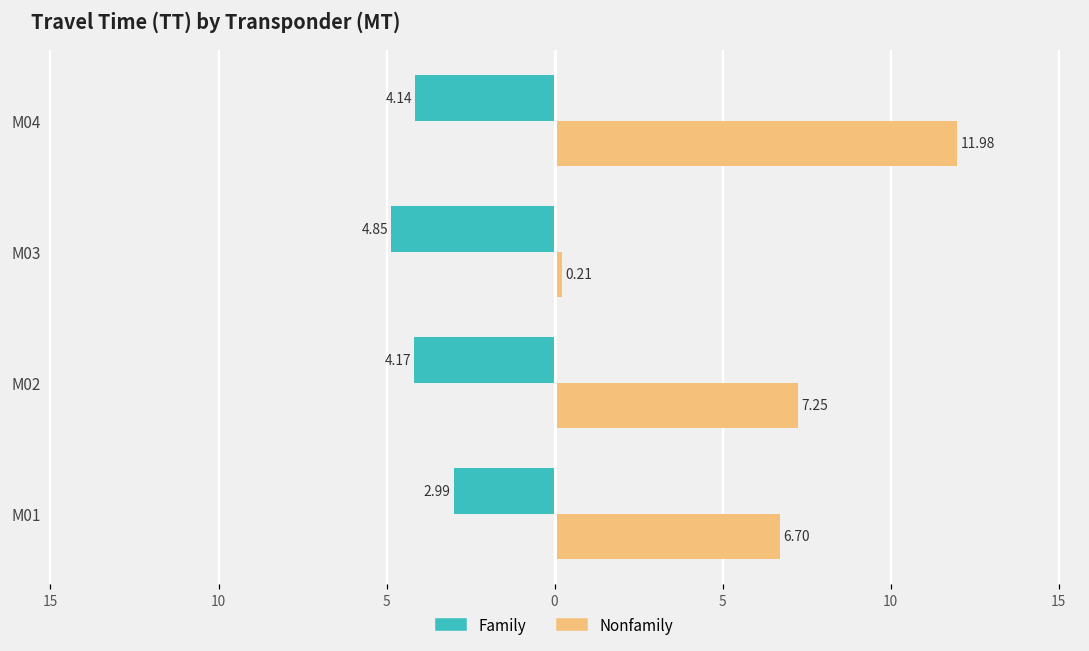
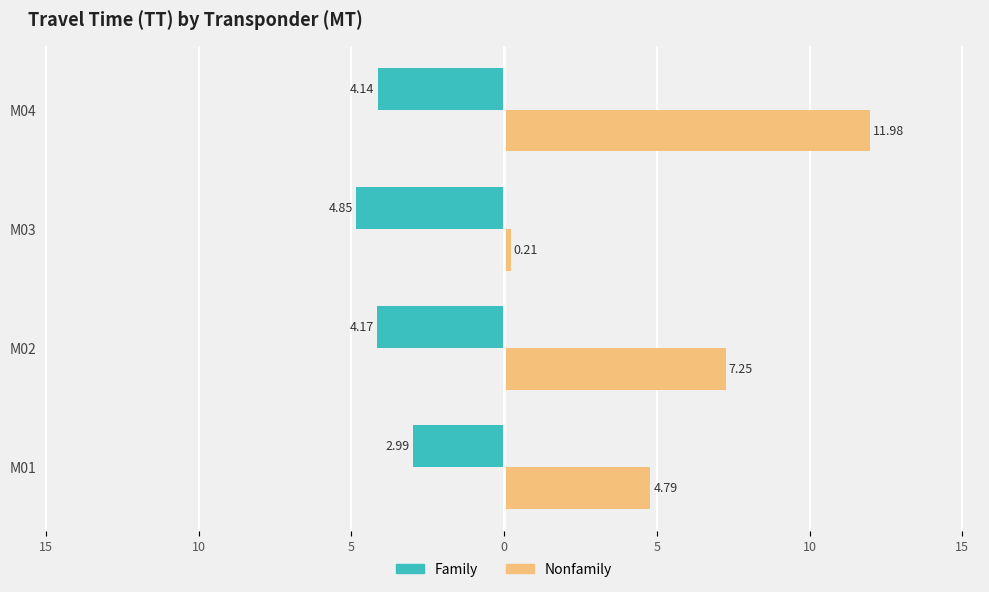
Nonfamily, M01: 6.70 -> 4.79
